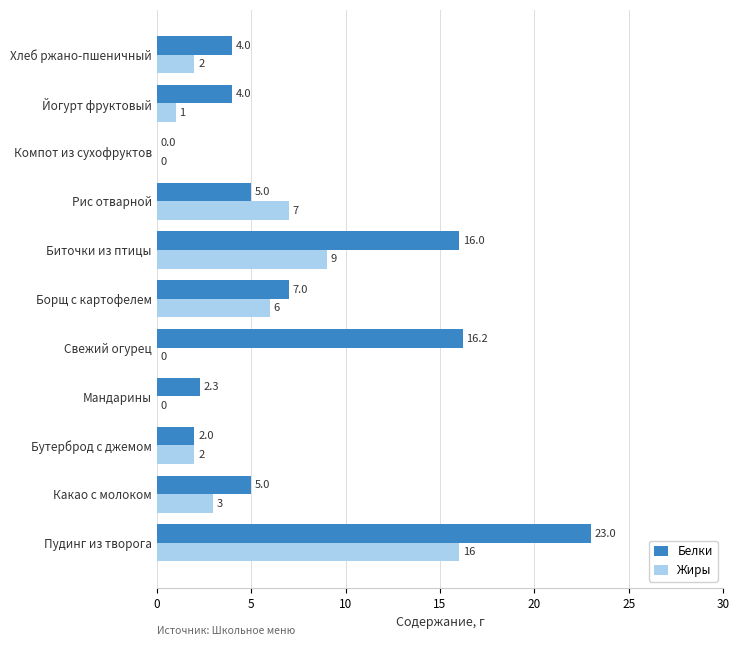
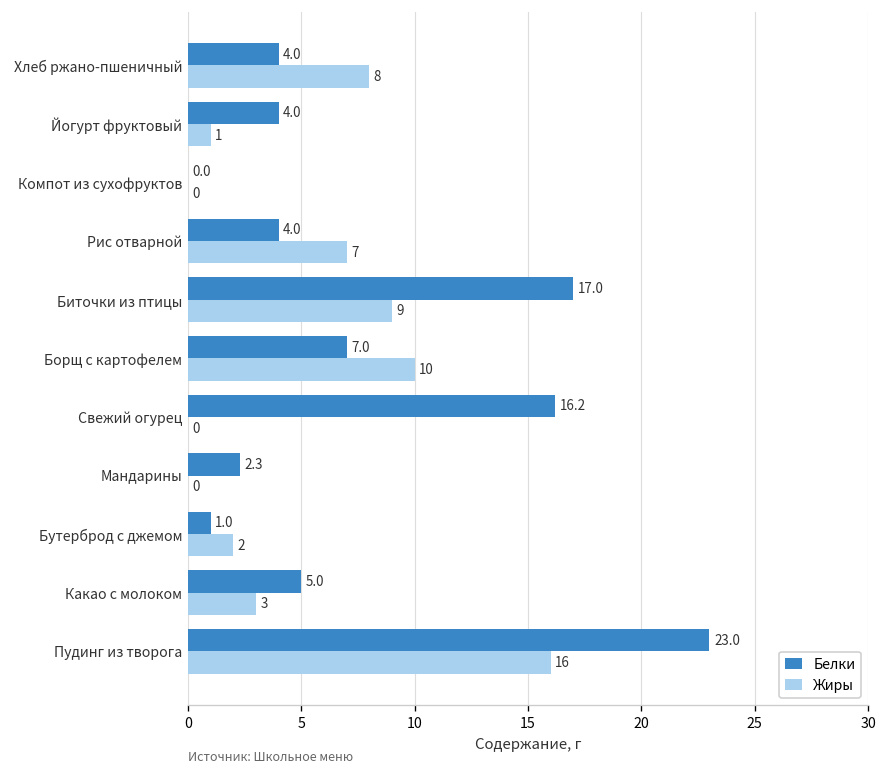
Жиры, Хлеб ржано-пшеничный: 2 -> 8
Белки, Рис отварной: 5.0 -> 4.0
Белки, Биточки из птицы: 16.0 -> 17.0
Жиры, Борщ с картофелем: 6 -> 10
Белки, Бутерброд с джемом: 2.0 -> 1.0
